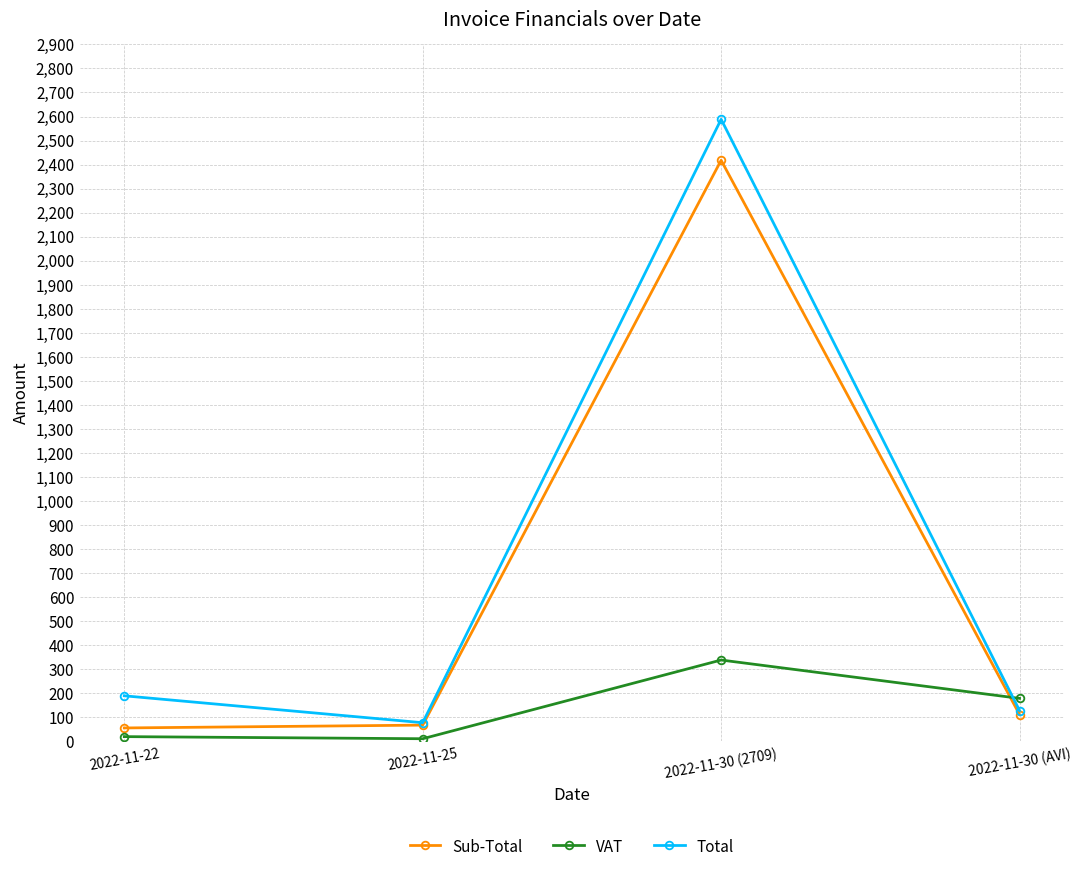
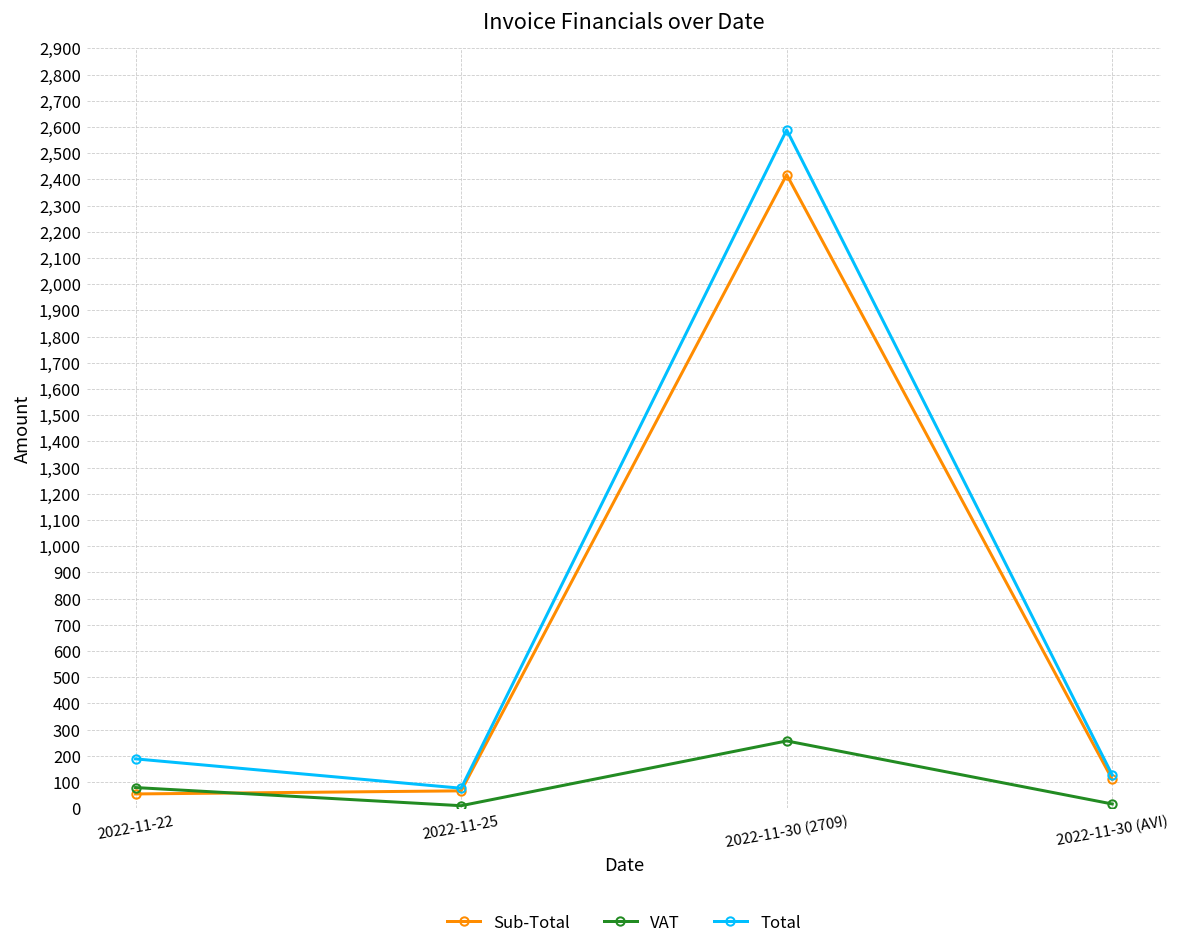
VAT, 2022-11-22: 20 -> 80
VAT, 2022-11-30 (2709): 340 -> 260
VAT, 2022-11-30 (AVI): 180 -> 20
